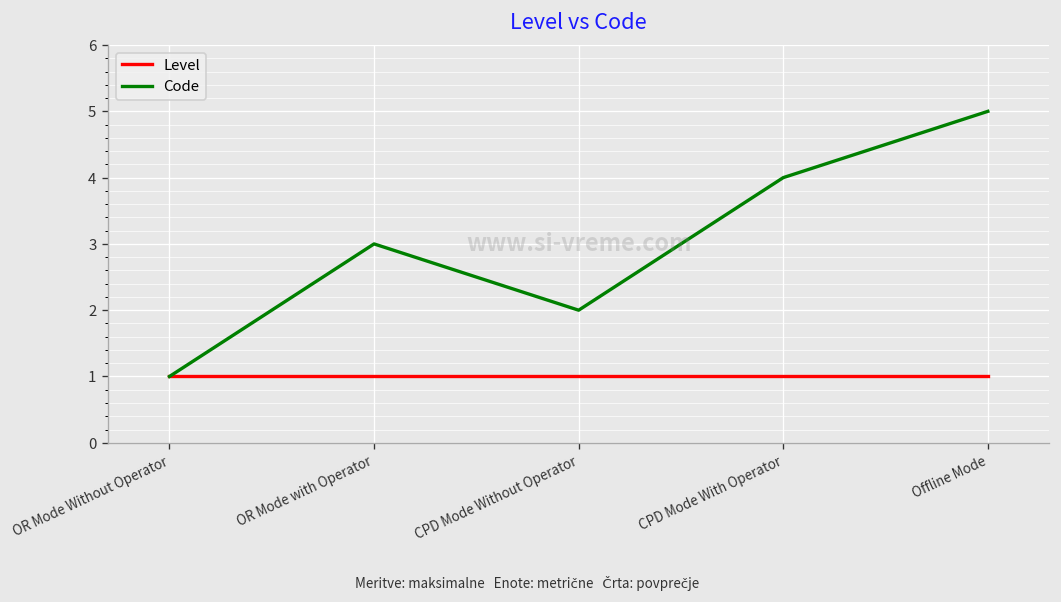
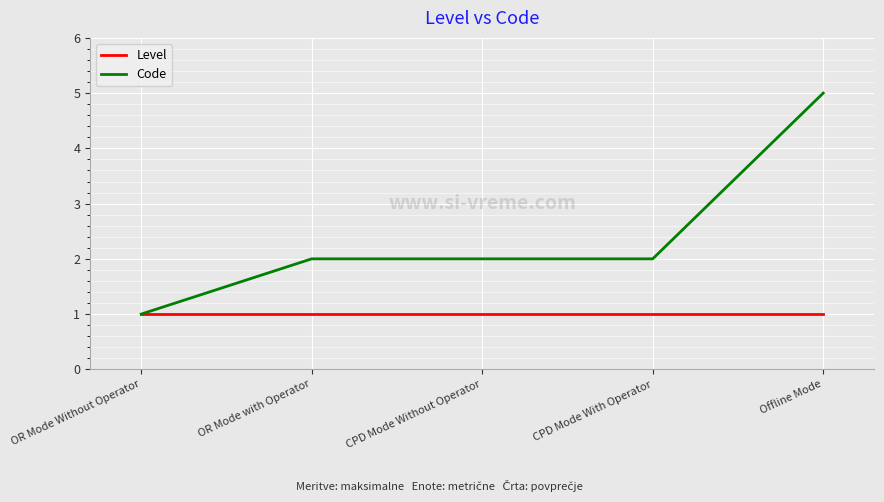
Code, OR Mode with Operator: 3 -> 2
Code, CPD Mode With Operator: 4 -> 2
